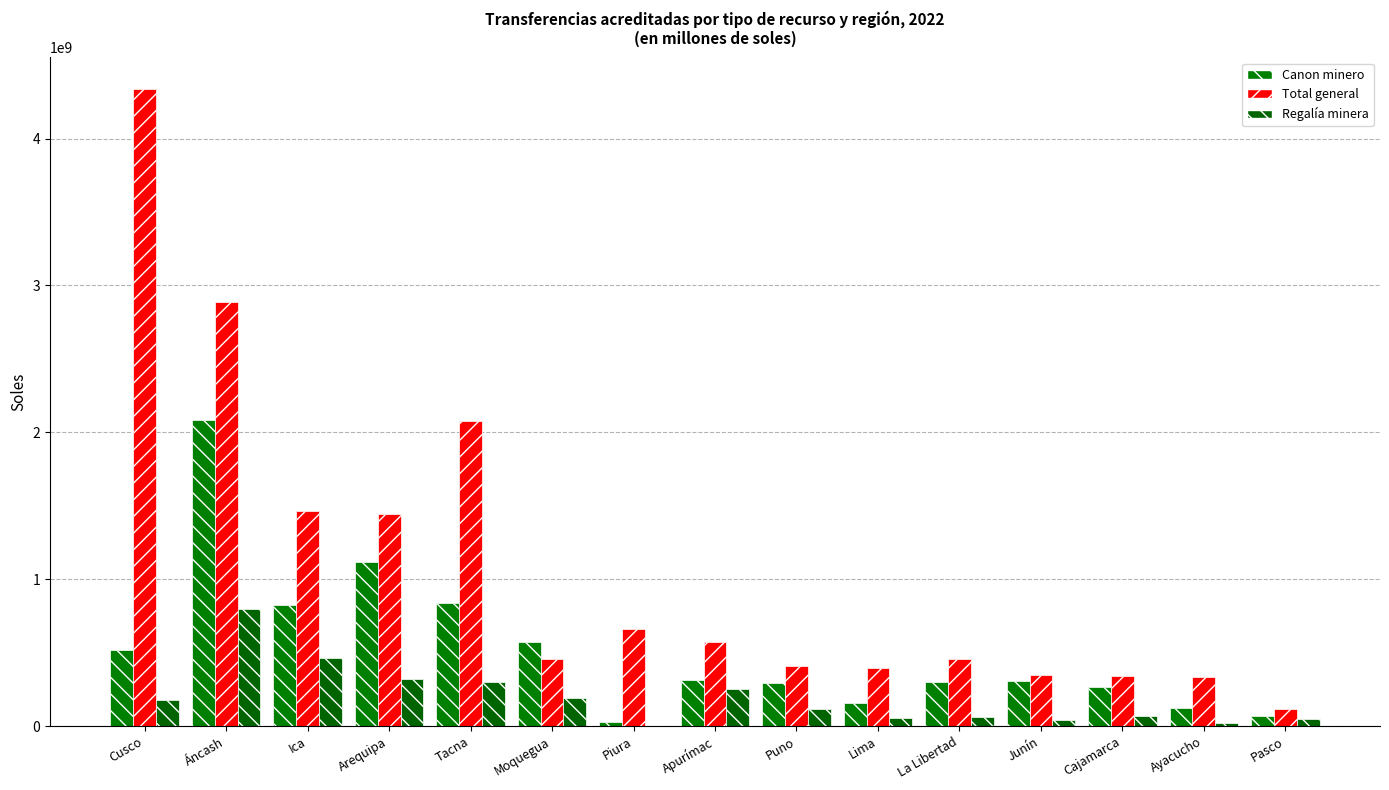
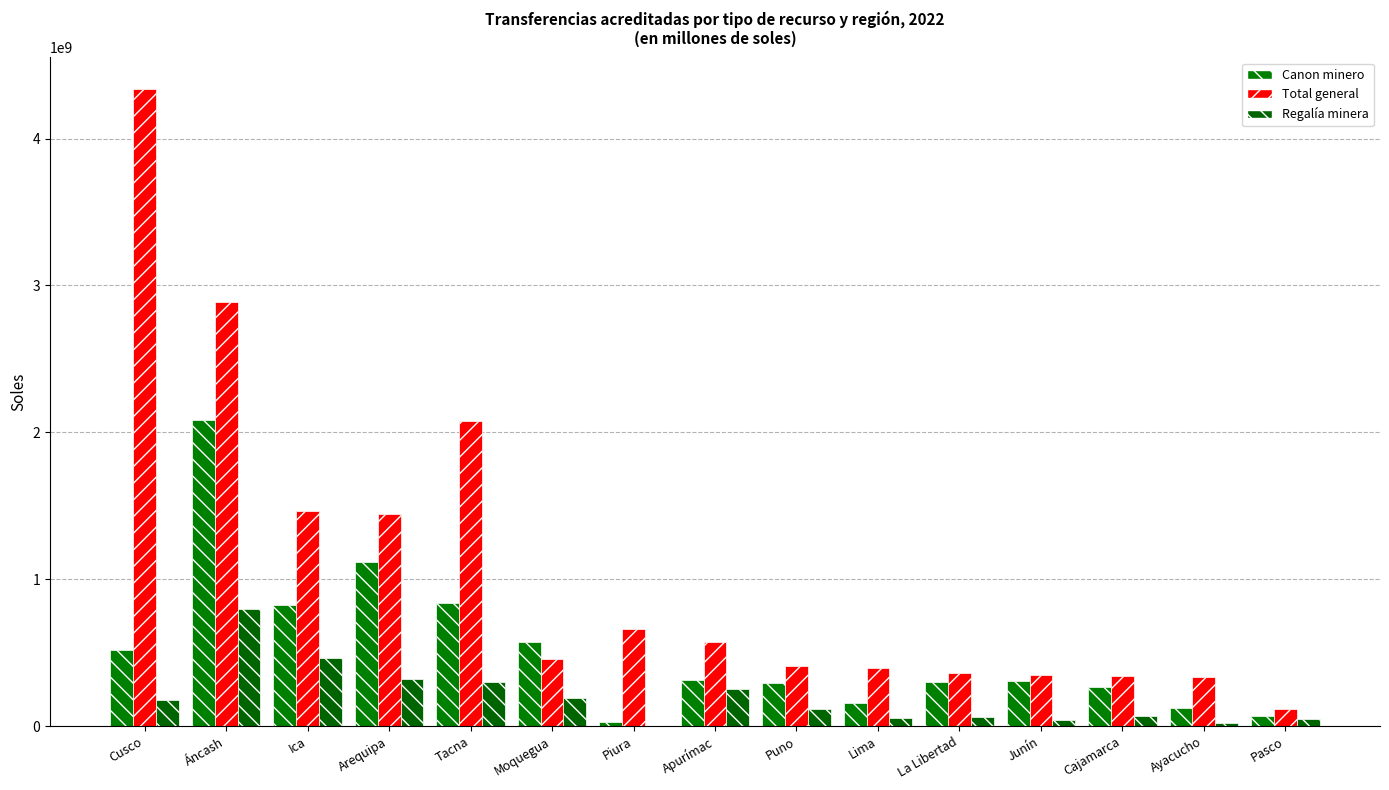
Total general, La Libertad: 460000000 -> 360000000
